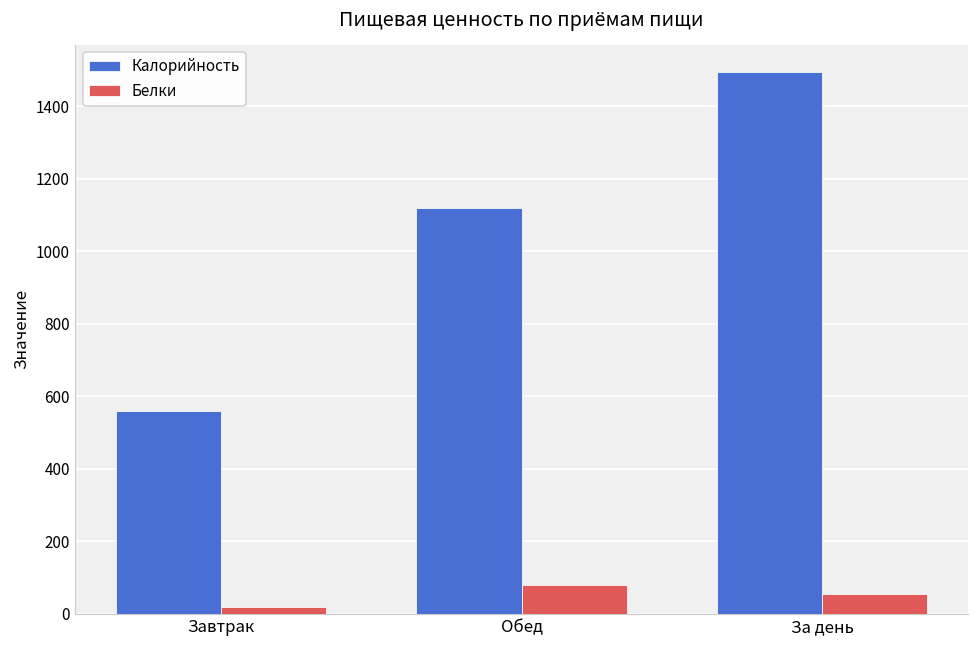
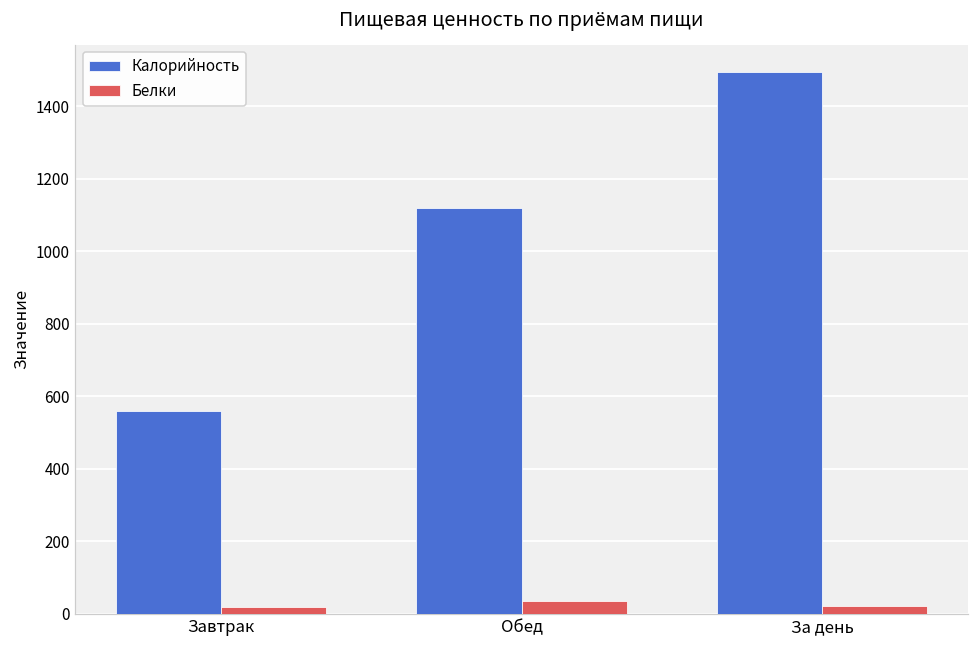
Белки, Обед: 80 -> 30
Белки, За день: 50 -> 20
